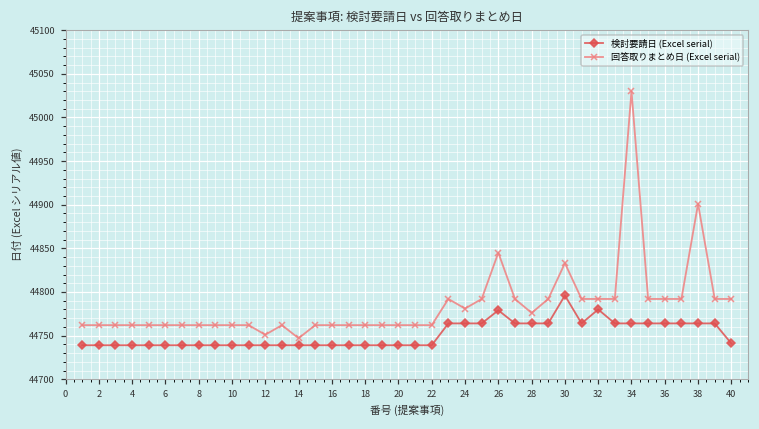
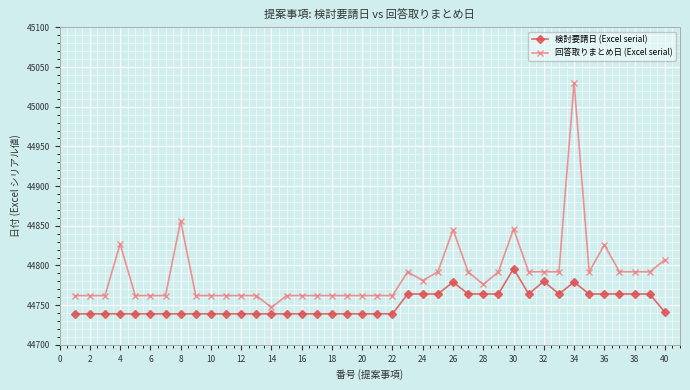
回答取りまとめ日 (Excel serial), 4: 44760 -> 44830
回答取りまとめ日 (Excel serial), 8: 44760 -> 44860
回答取りまとめ日 (Excel serial), 12: 44750 -> 44760
回答取りまとめ日 (Excel serial), 30: 44830 -> 44850
検討要請日 (Excel serial), 34: 44760 -> 44780
回答取りまとめ日 (Excel serial), 36: 44790 -> 44830
回答取りまとめ日 (Excel serial), 38: 44900 -> 44790
回答取りまとめ日 (Excel serial), 40: 44790 -> 44810
